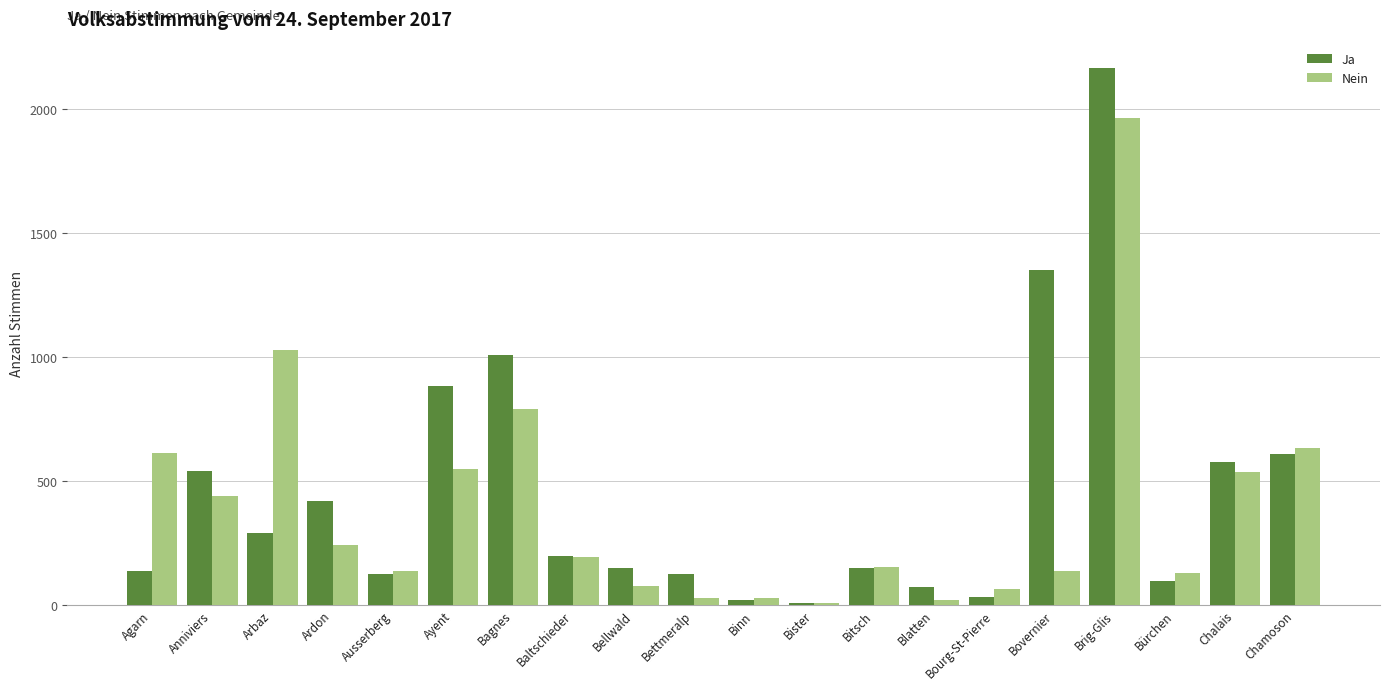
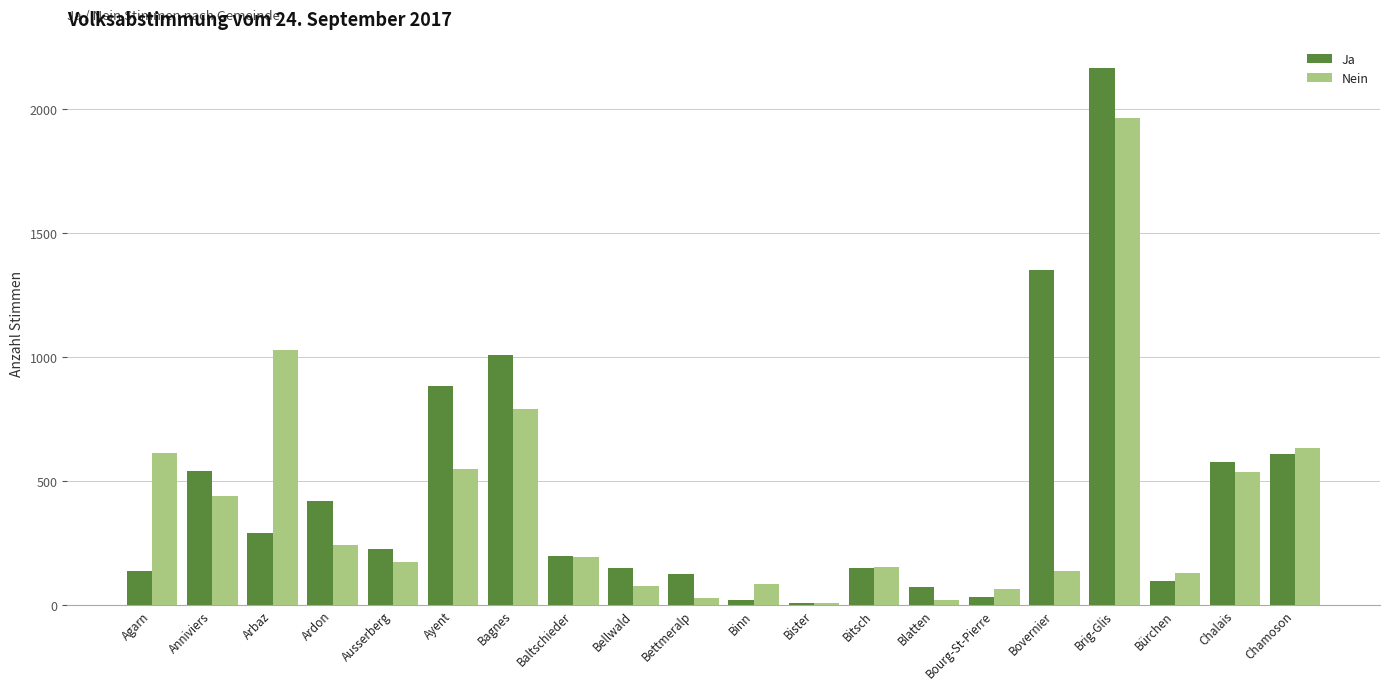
Ja, Ausserberg: 130 -> 230
Nein, Ausserberg: 140 -> 170
Nein, Binn: 30 -> 80
